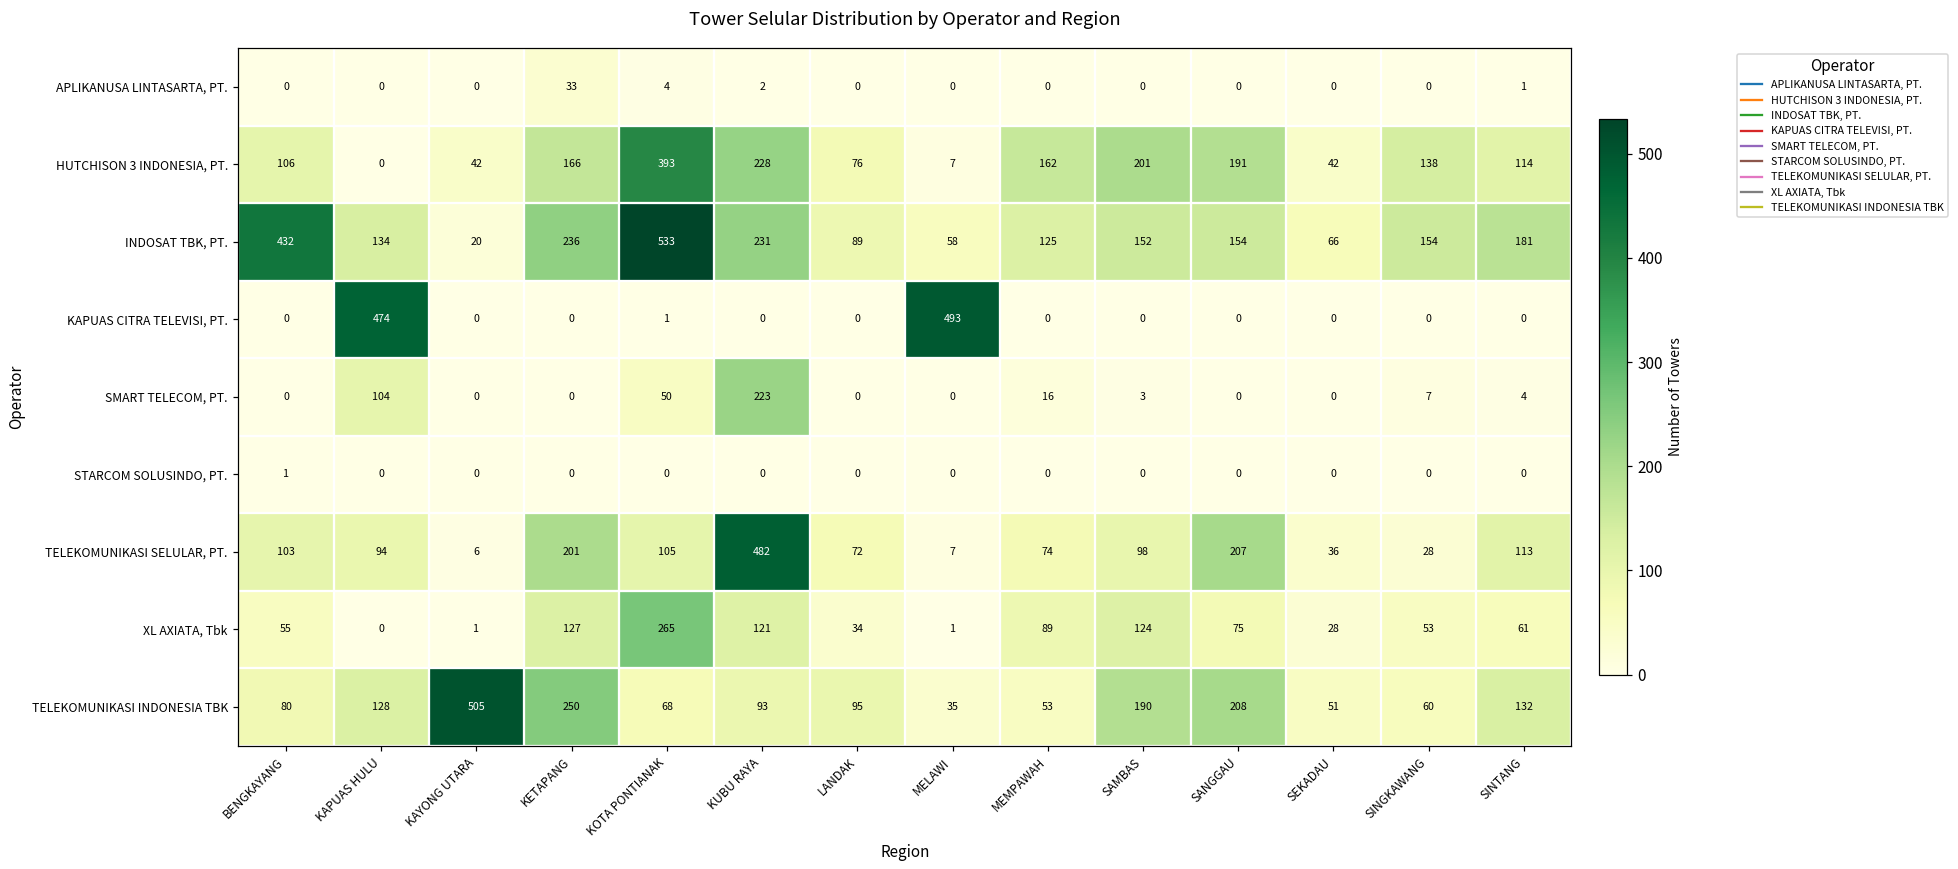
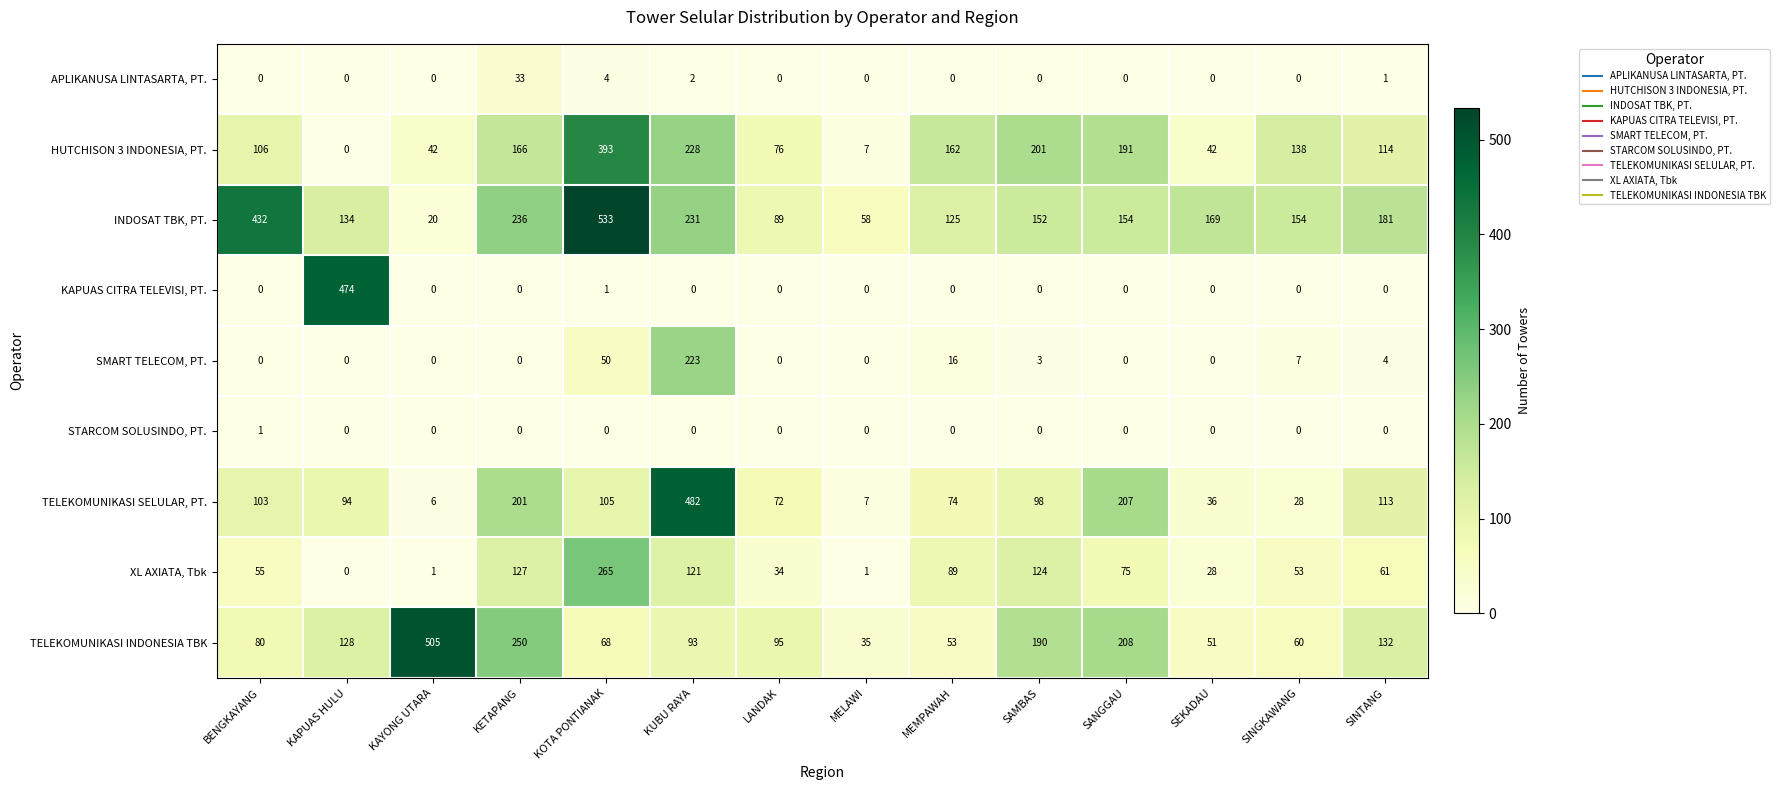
INDOSAT TBK, PT., SEKADAU: 66 -> 169
KAPUAS CITRA TELEVISI, PT., MELAWI: 493 -> 0
SMART TELECOM, PT., KAPUAS HULU: 104 -> 0
